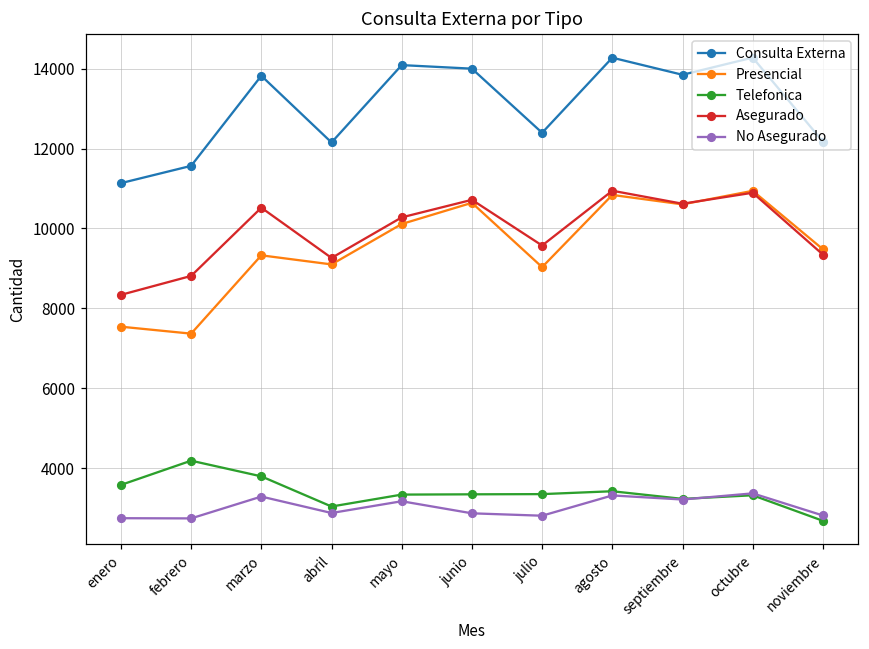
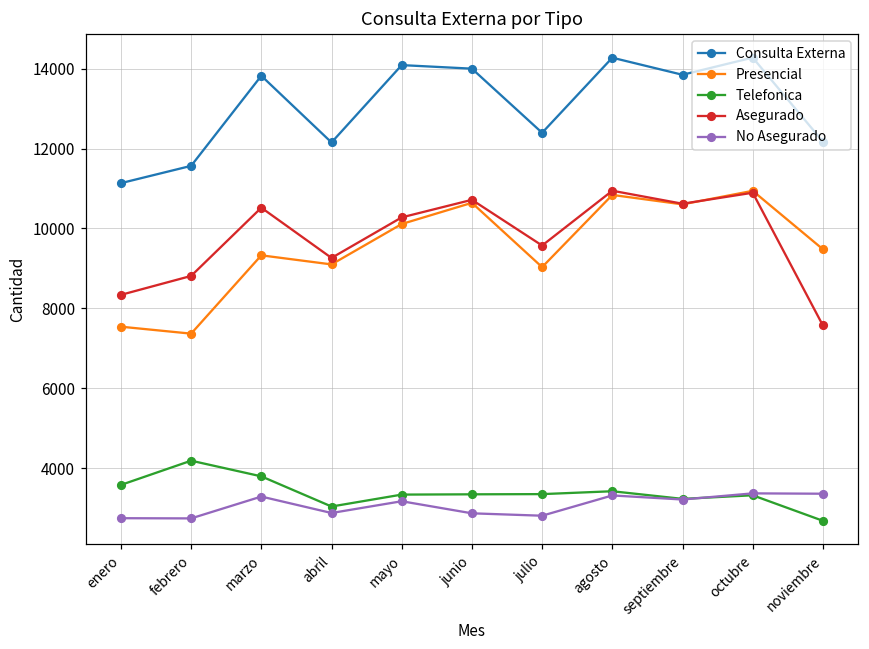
Asegurado, noviembre: 9300 -> 7600
No Asegurado, noviembre: 2800 -> 3400
